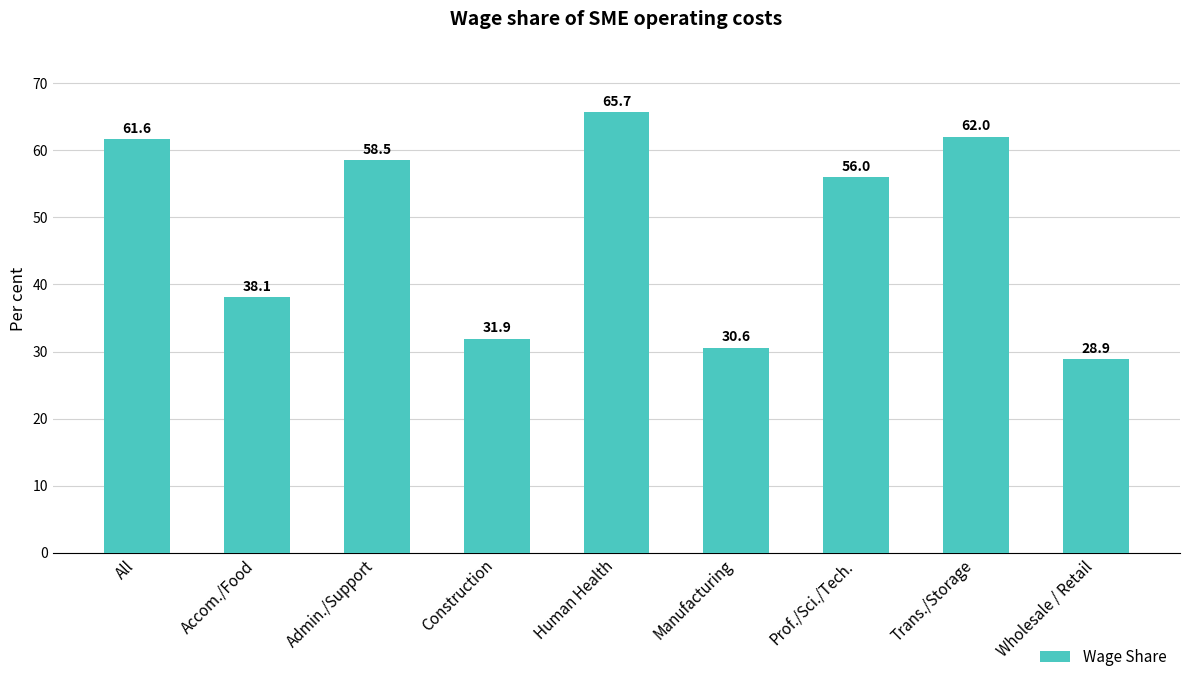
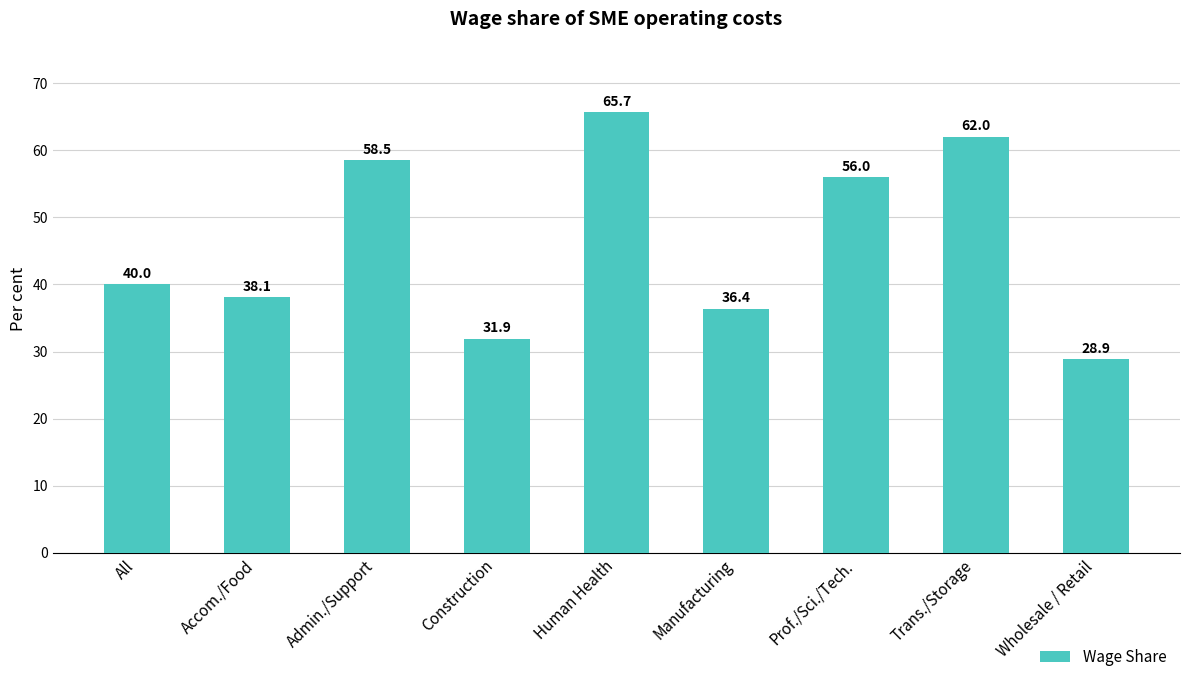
All: 61.6 -> 40.0
Manufacturing: 30.6 -> 36.4
